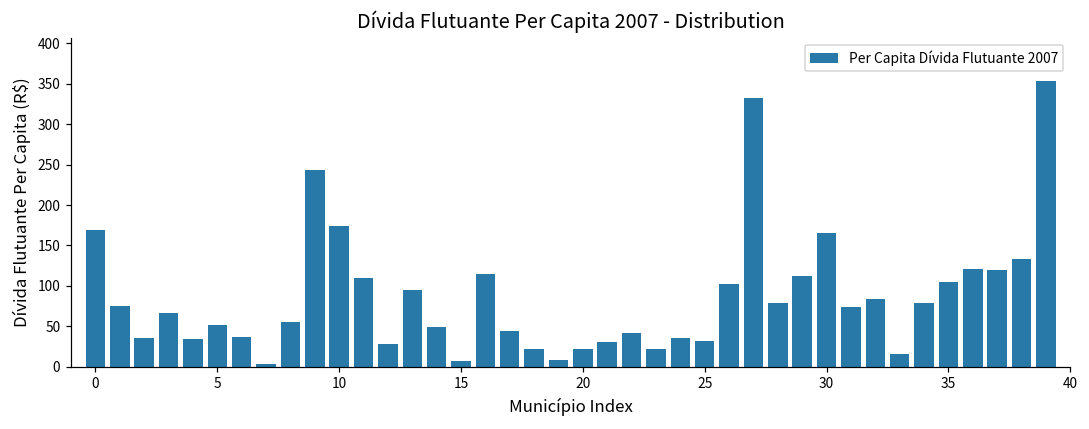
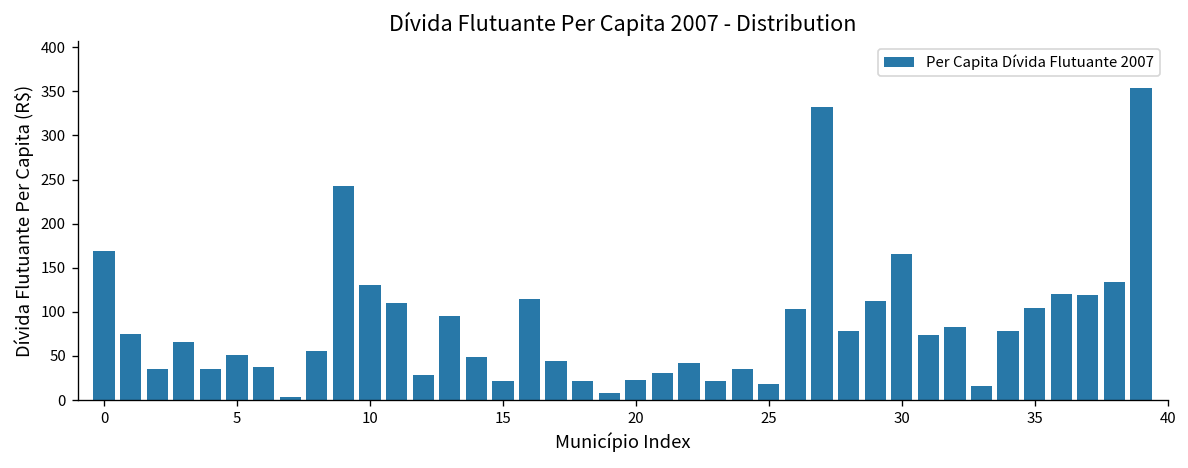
10: 170 -> 130
15: 10 -> 20
25: 30 -> 20
